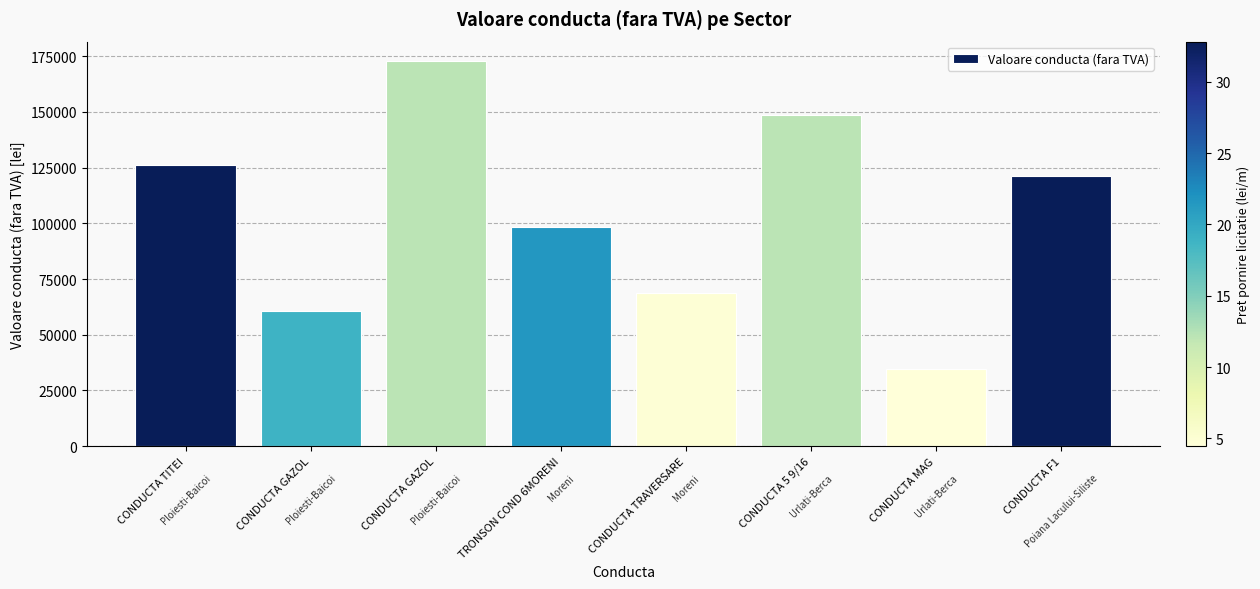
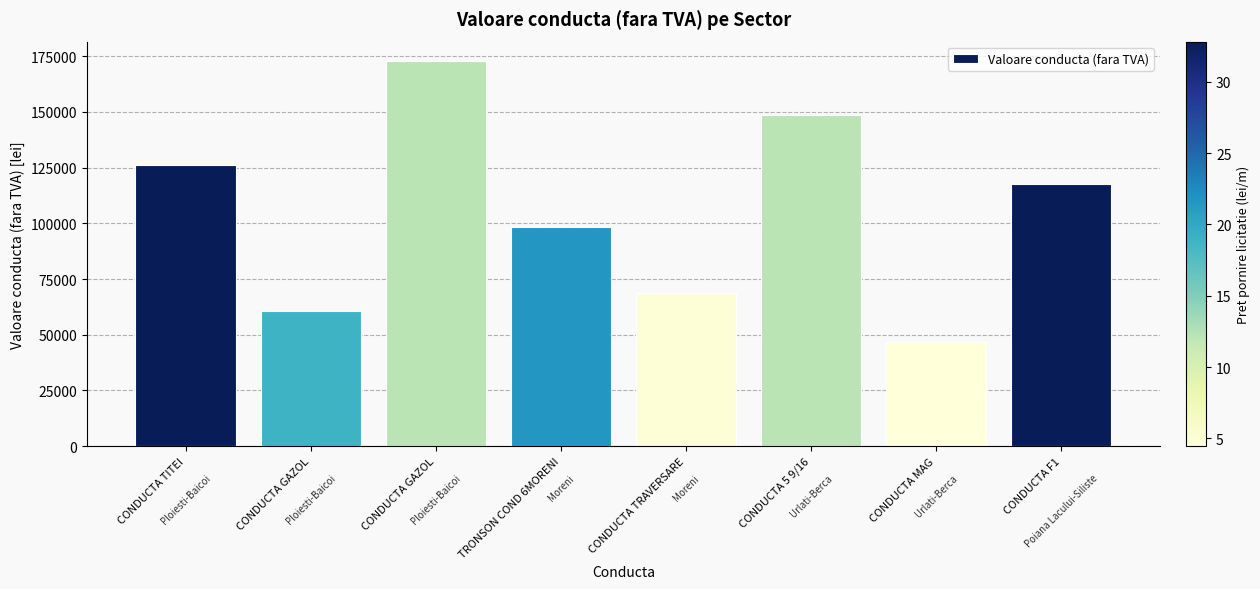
CONDUCTA MAG: 34000 -> 47000
CONDUCTA F1: 121000 -> 118000
